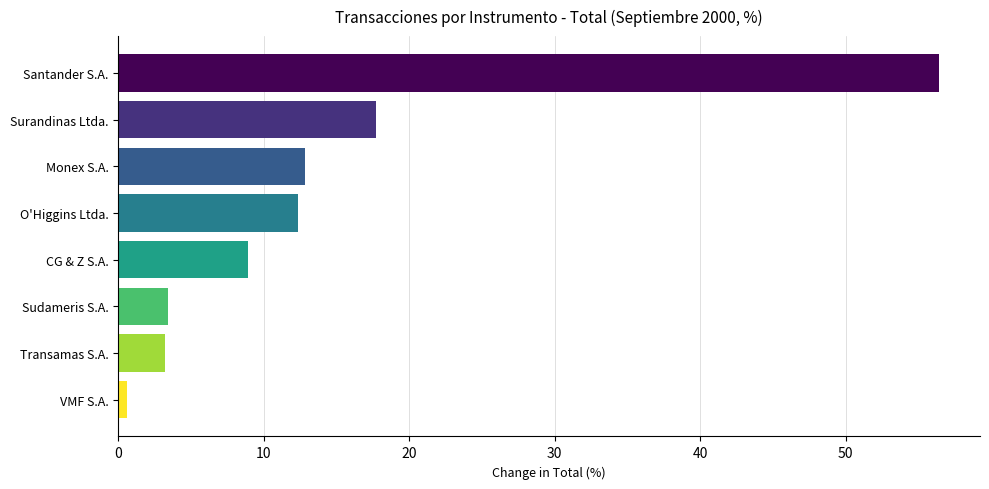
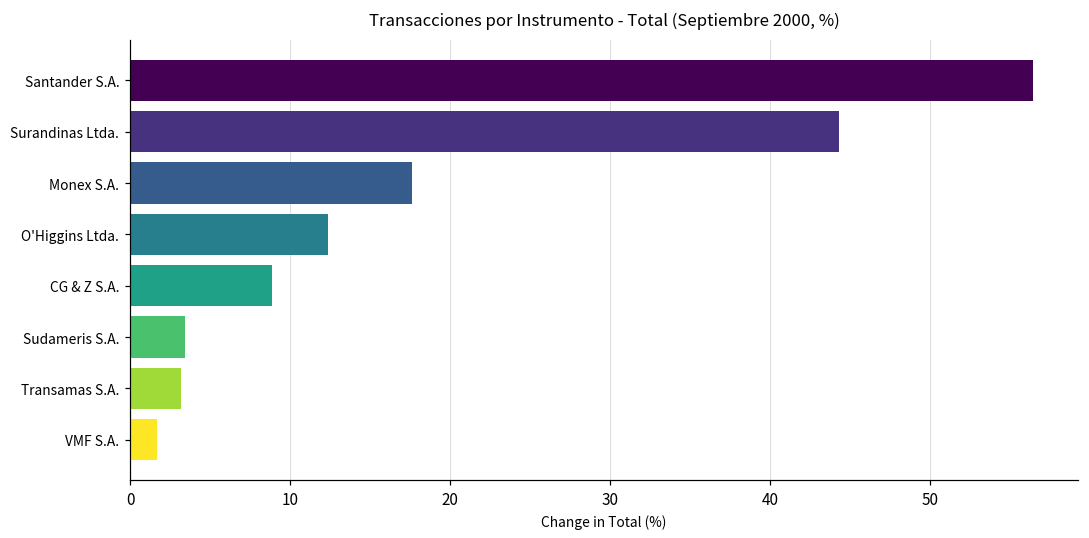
Surandinas Ltda.: 17.7 -> 44.3
Monex S.A.: 12.8 -> 17.6
VMF S.A.: 0.6 -> 1.7
